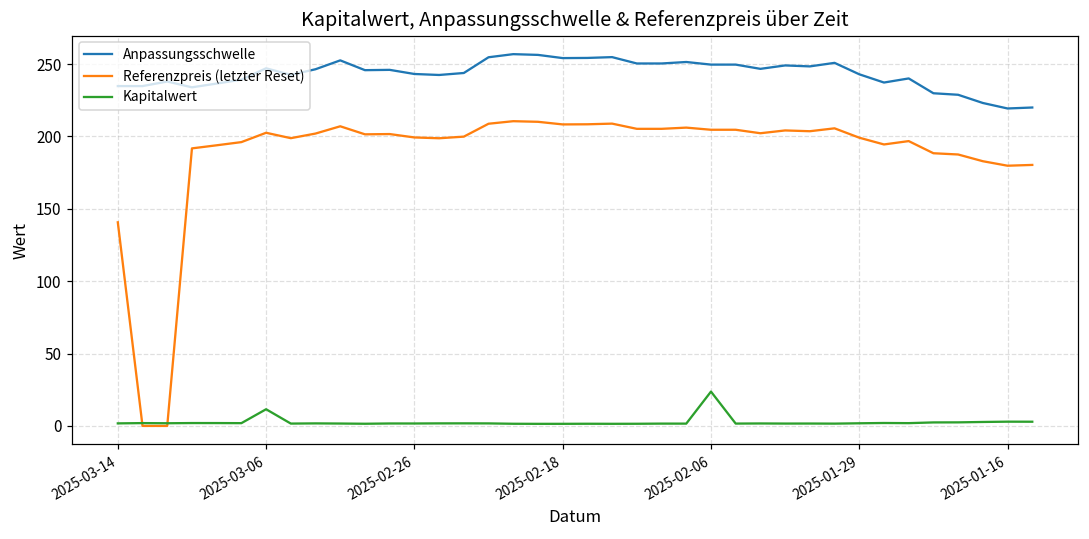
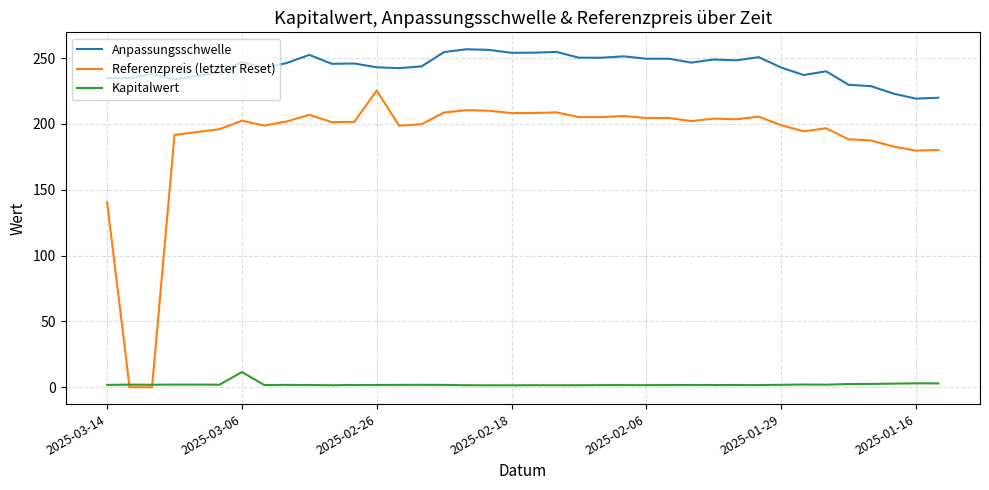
Referenzpreis (letzter Reset), 2025-02-26: 199 -> 225
Kapitalwert, 2025-02-06: 24 -> 2
